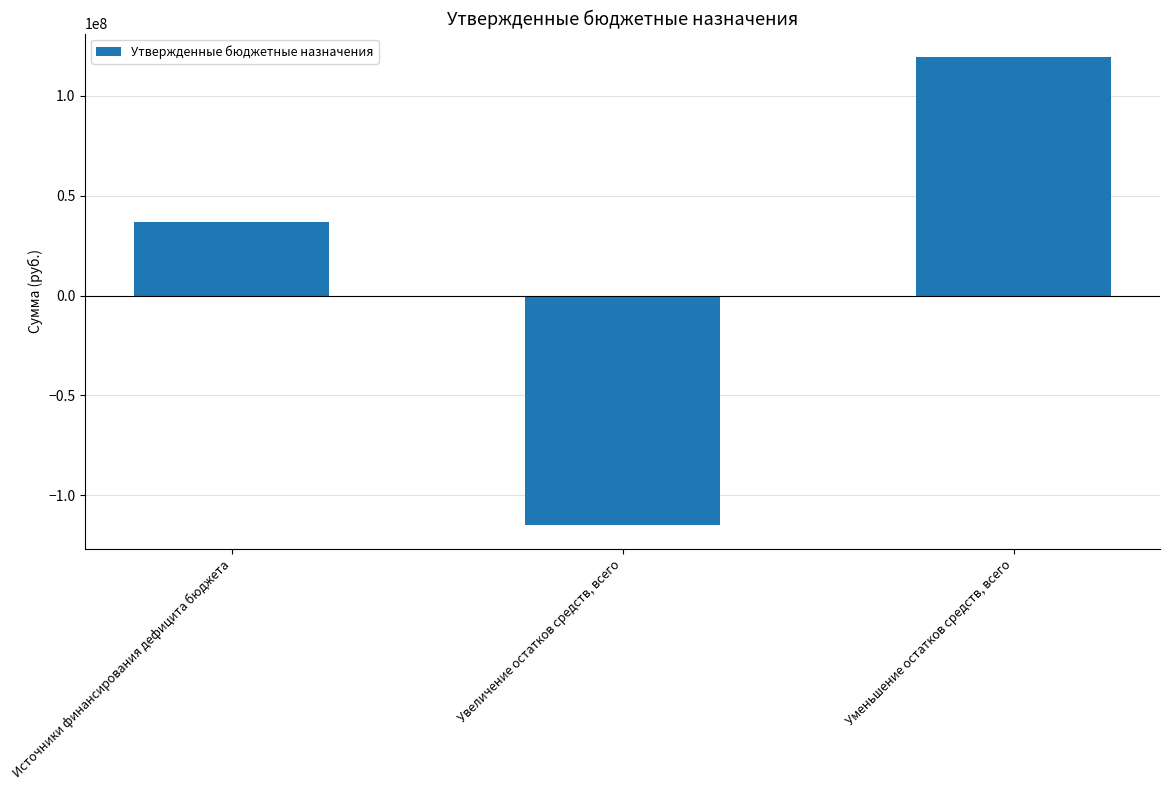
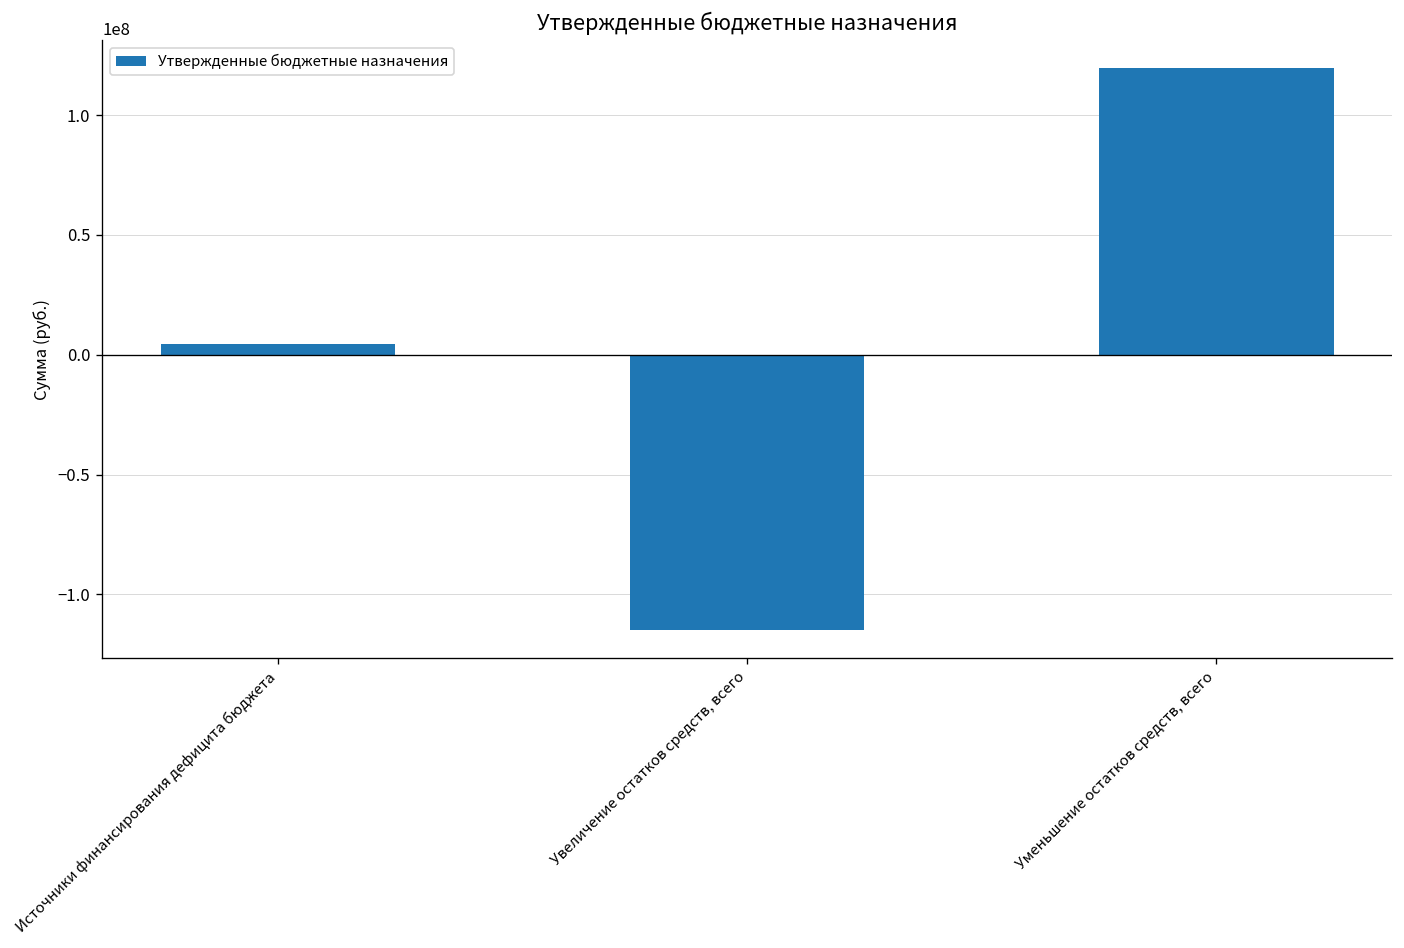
Источники финансирования дефицита бюджета: 37000000 -> 5000000
